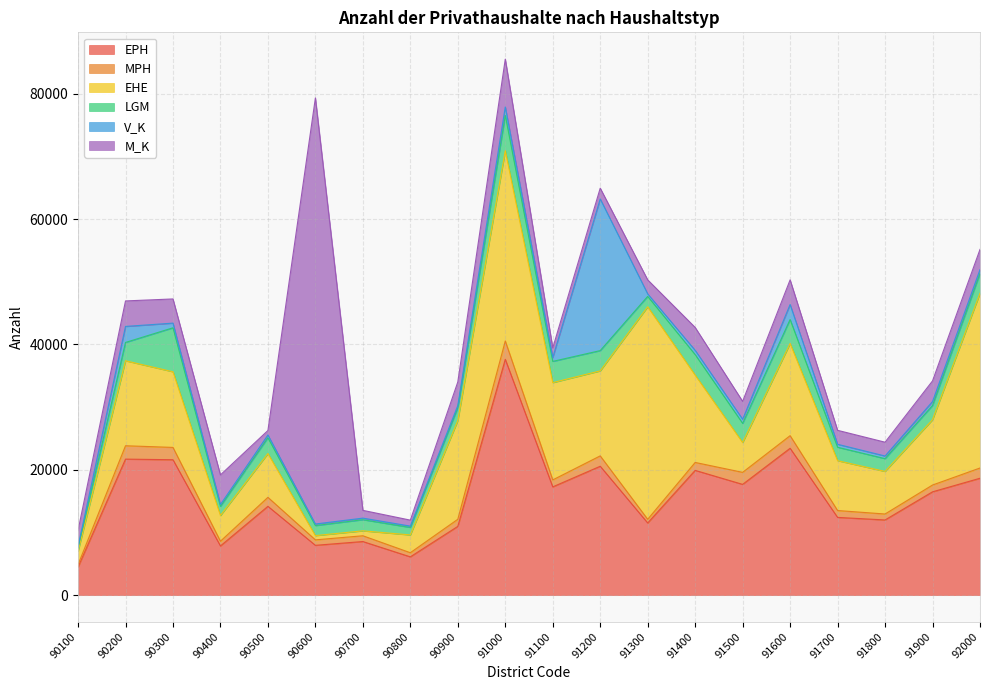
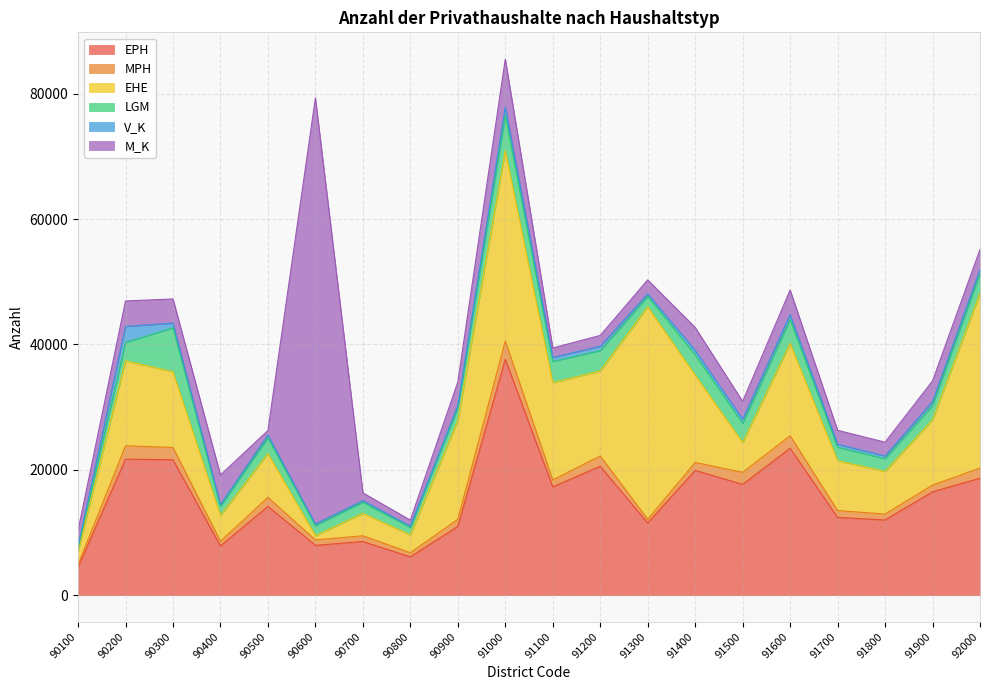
EHE, 90700: 1000 -> 4000
V_K, 91200: 24000 -> 1000
V_K, 91600: 2000 -> 1000
